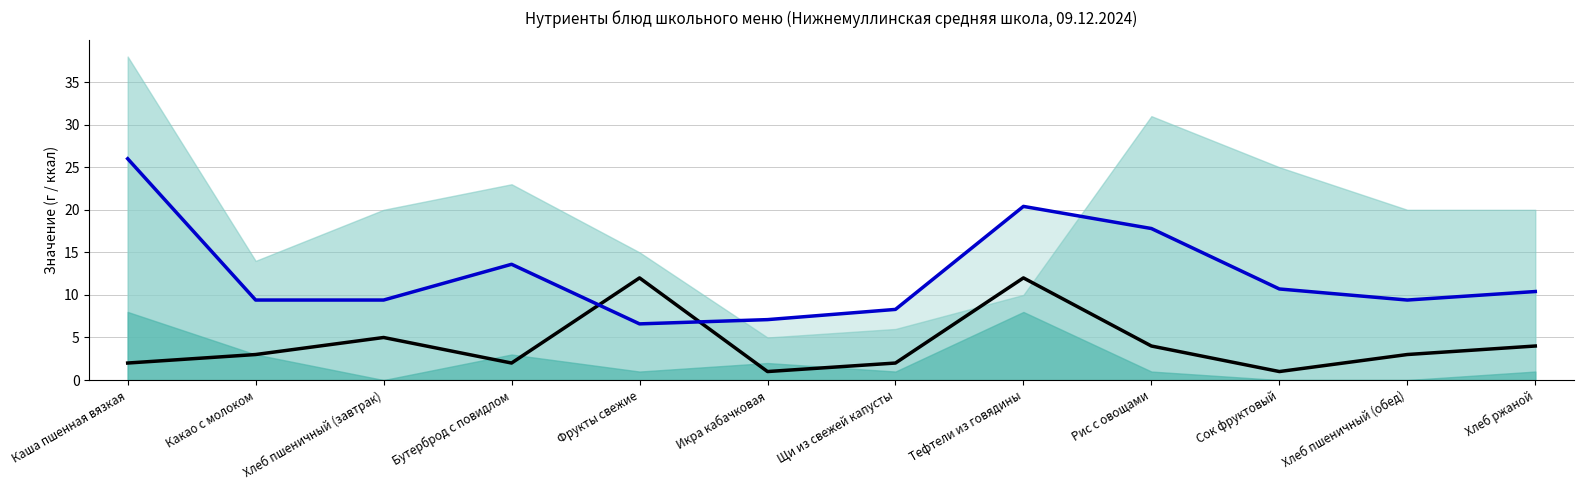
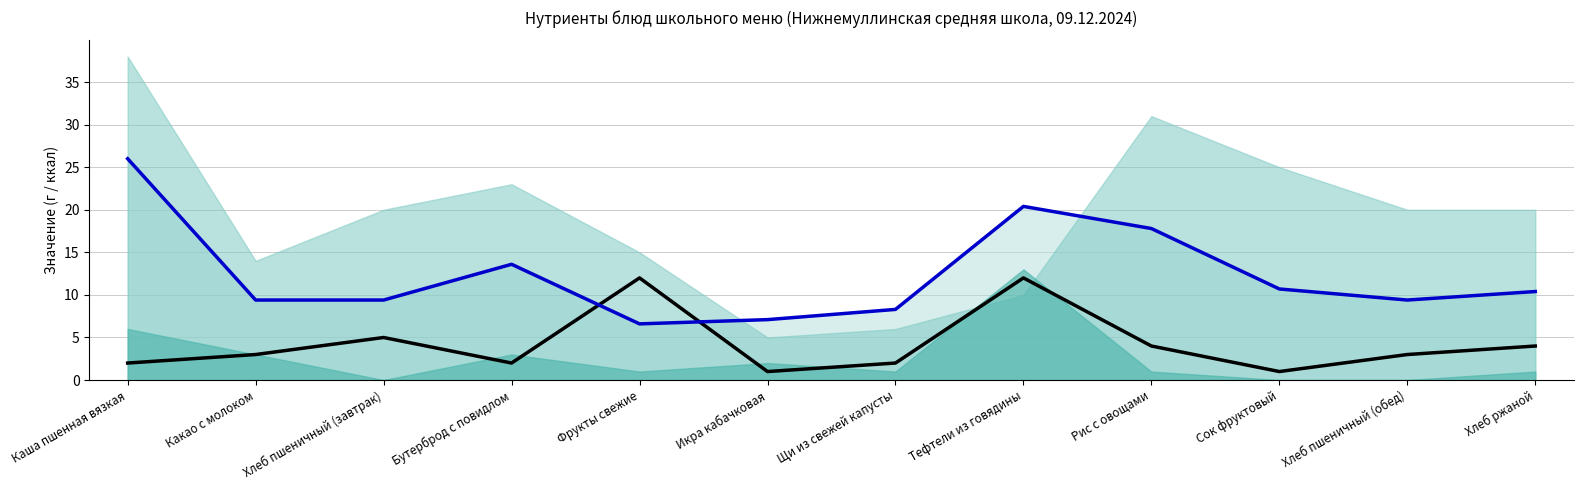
Жиры, Каша пшенная вязкая: 8 -> 6
Жиры, Тефтели из говядины: 8 -> 13
